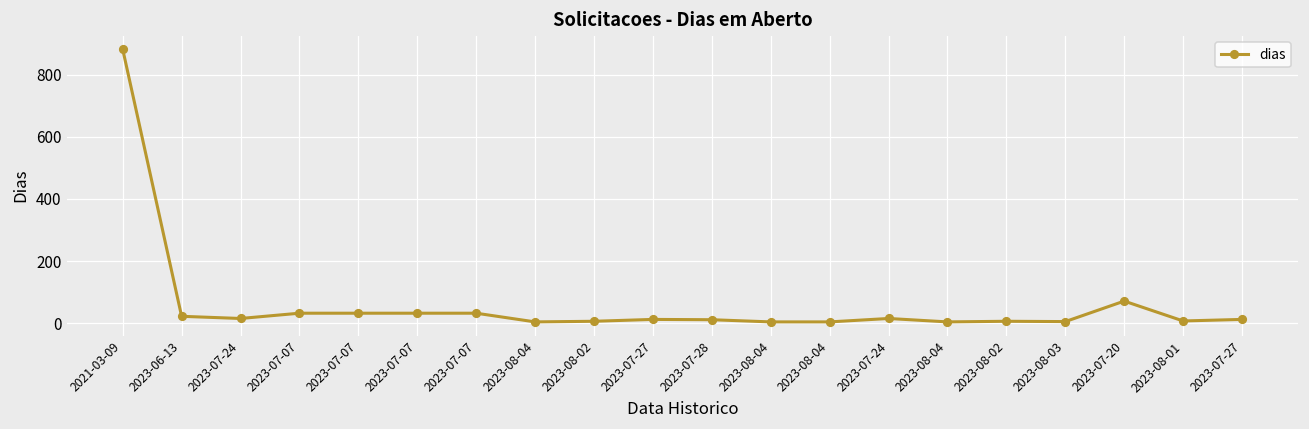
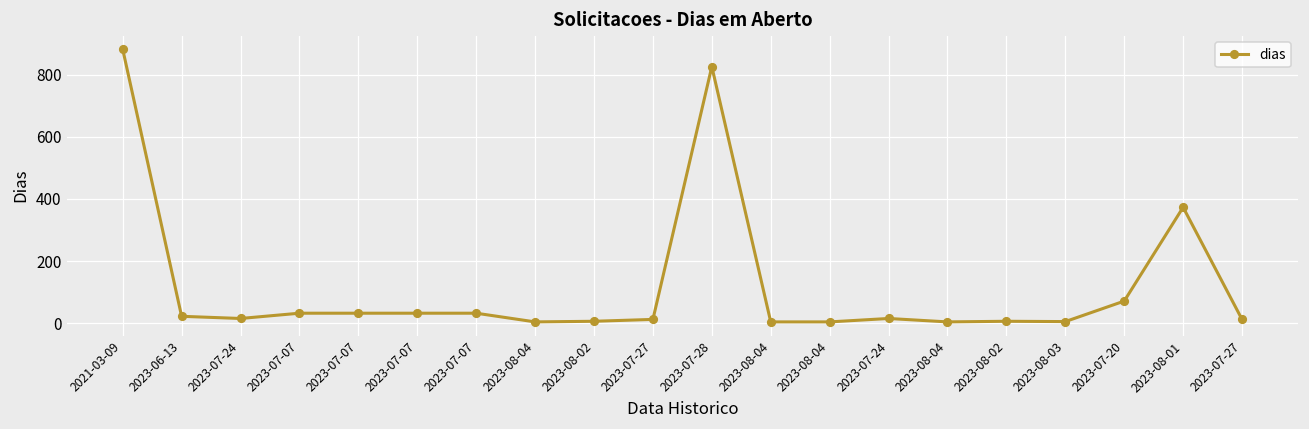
2023-07-28: 10 -> 830
2023-08-01: 10 -> 370
